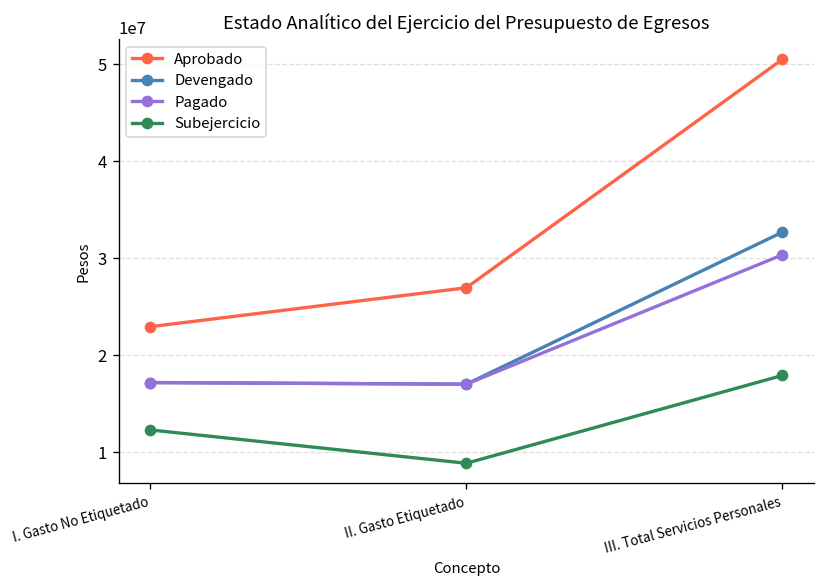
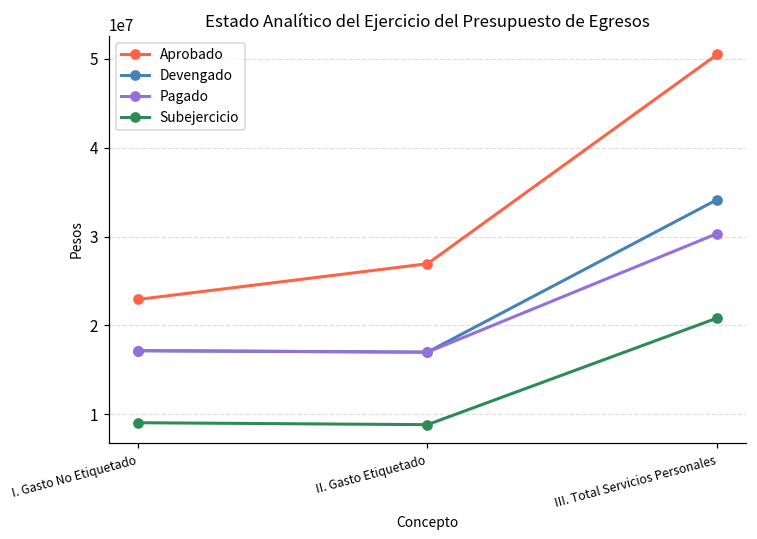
Subejercicio, I. Gasto No Etiquetado: 12000000 -> 9000000
Devengado, III. Total Servicios Personales: 33000000 -> 34000000
Subejercicio, III. Total Servicios Personales: 18000000 -> 21000000
